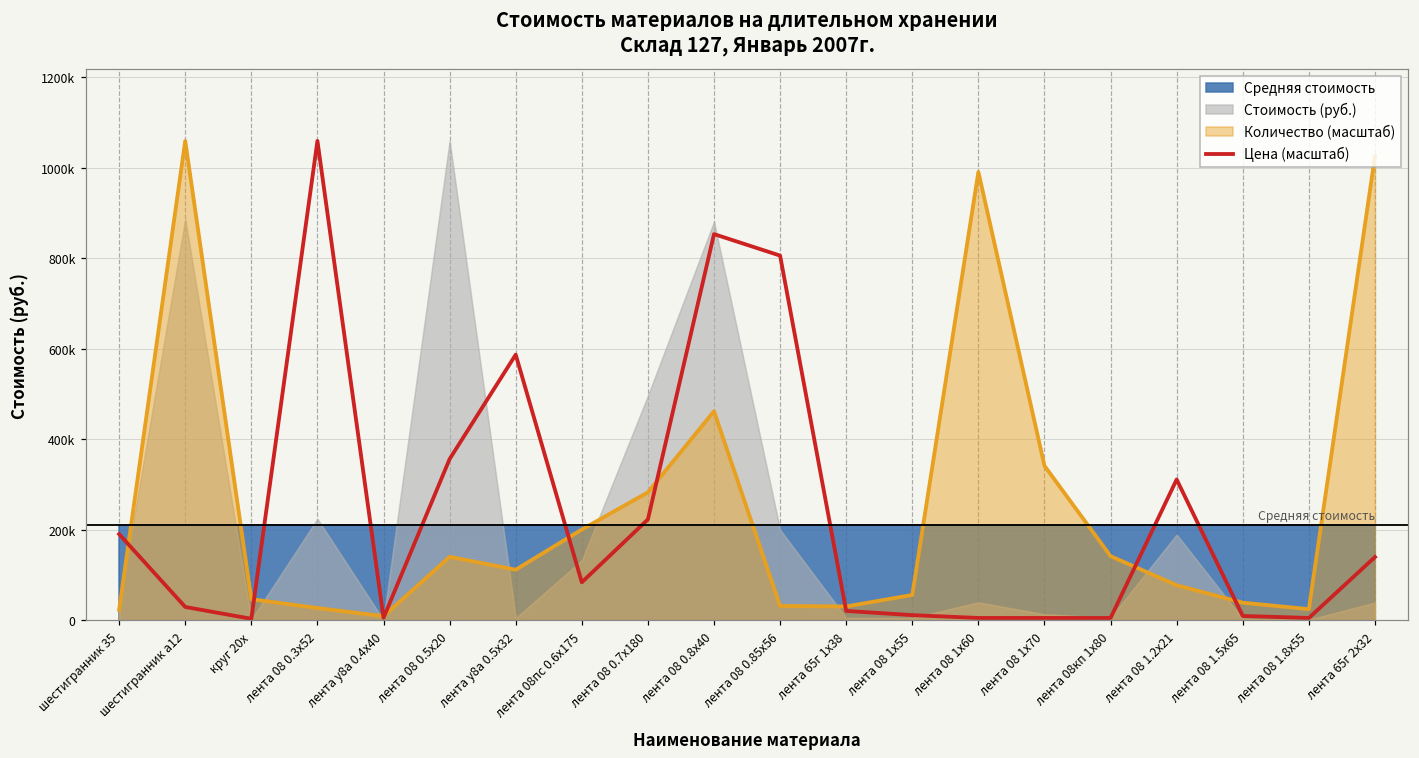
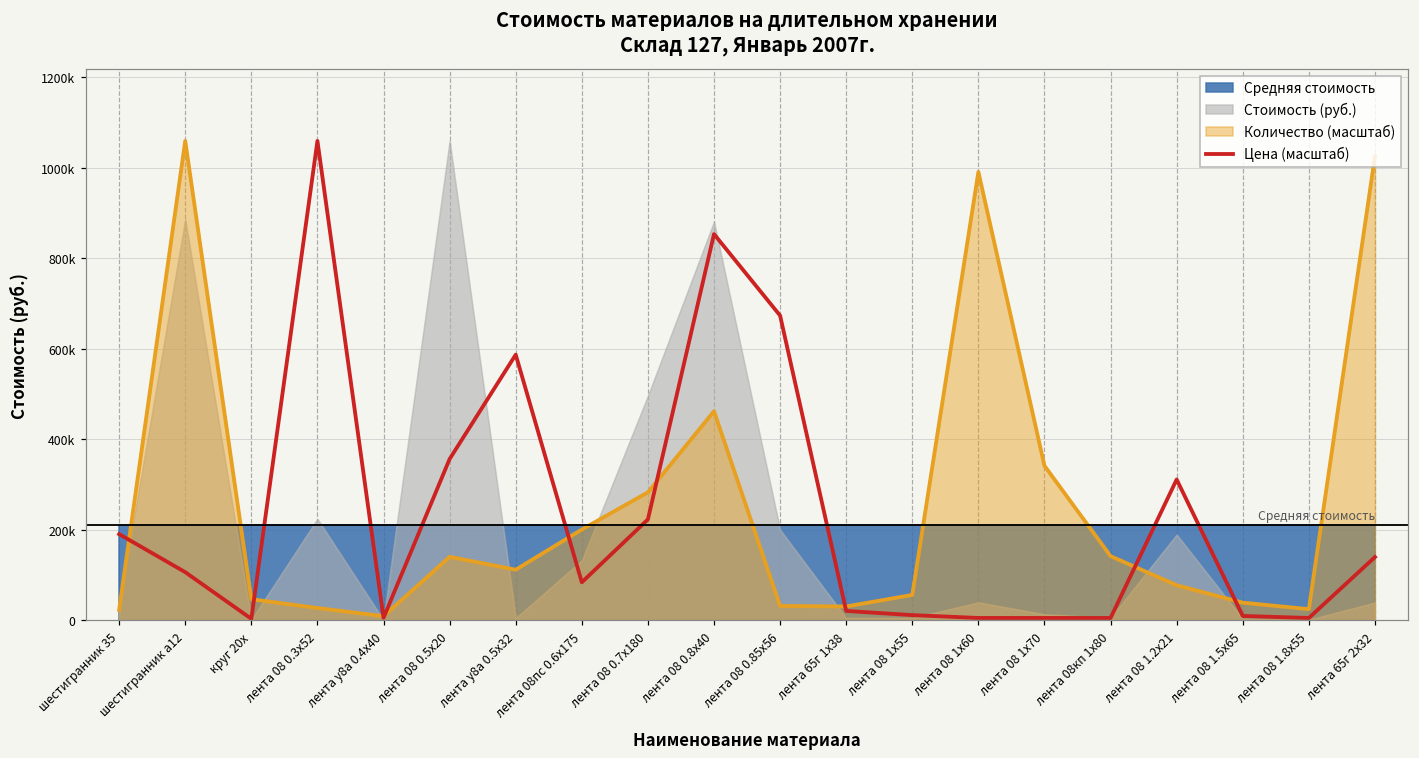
Цена (масштаб), шестигранник а12: 30000 -> 110000
Цена (масштаб), лента 08 0.85х56: 810000 -> 670000
